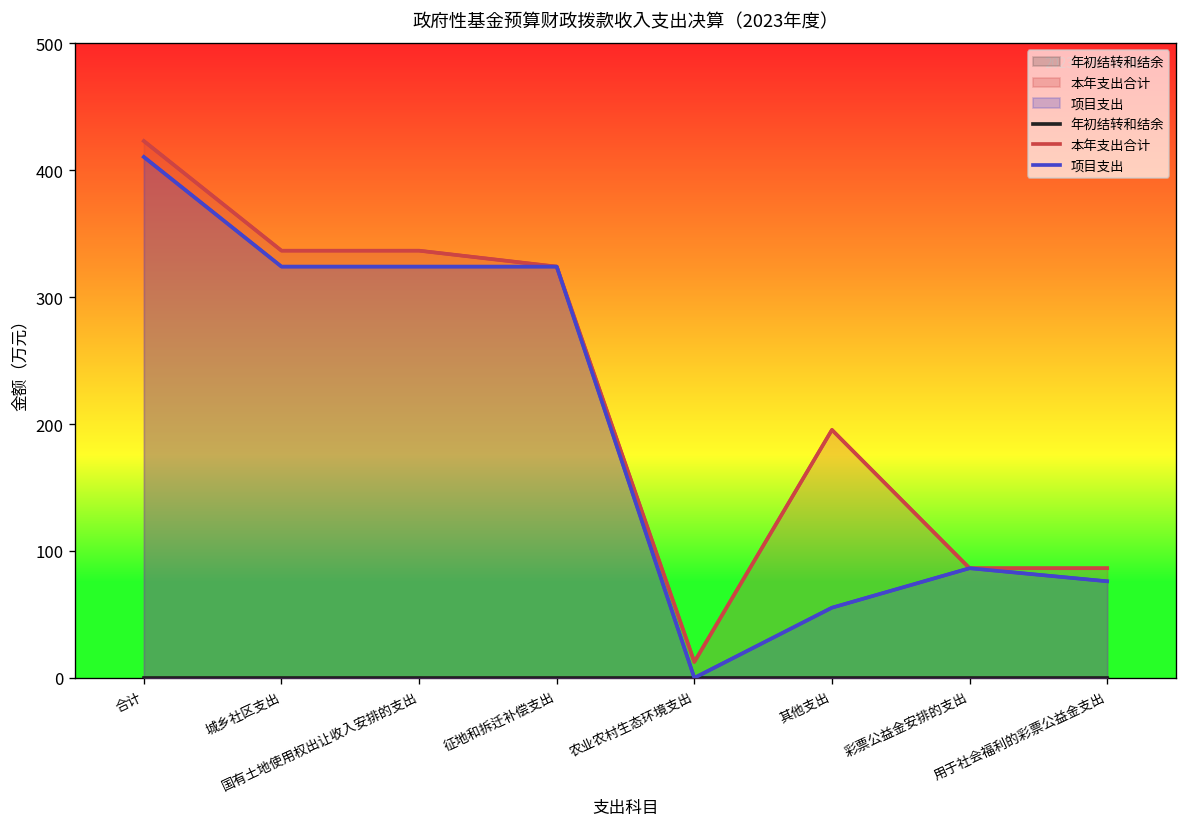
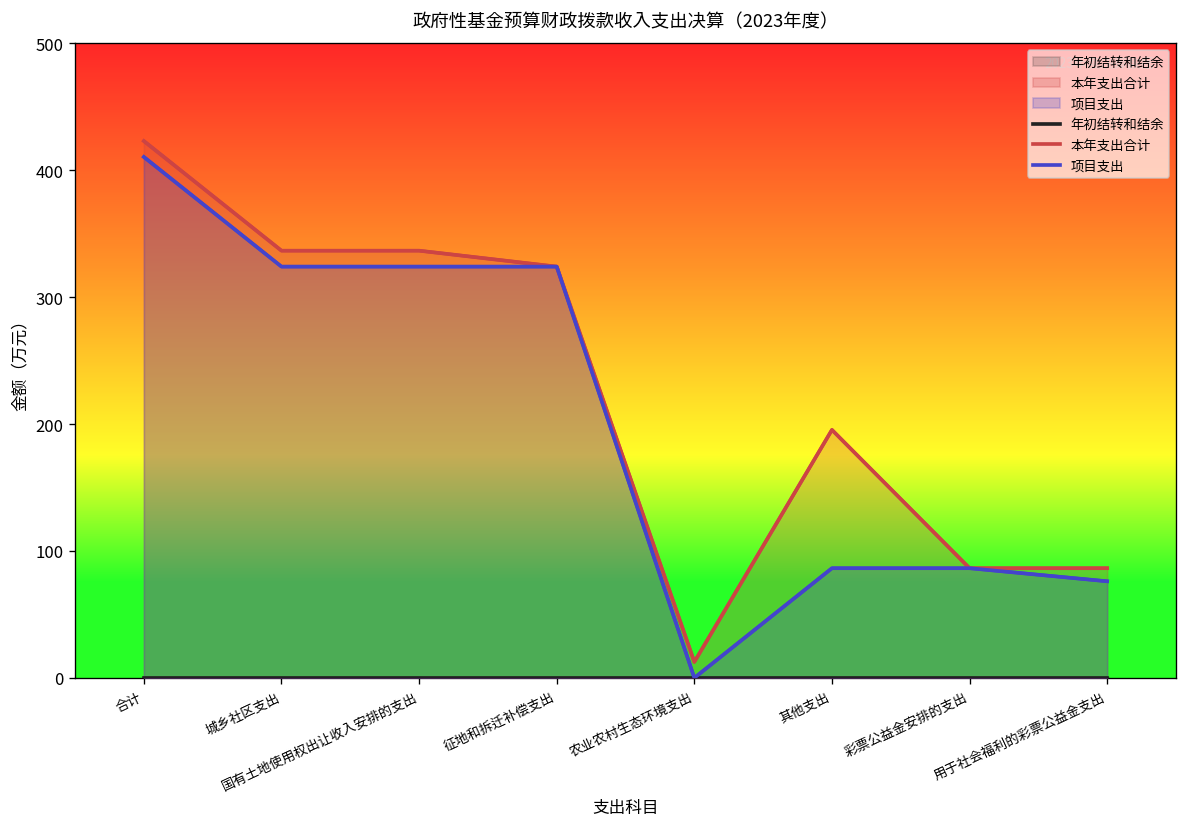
项目支出, 其他支出: 55 -> 86
